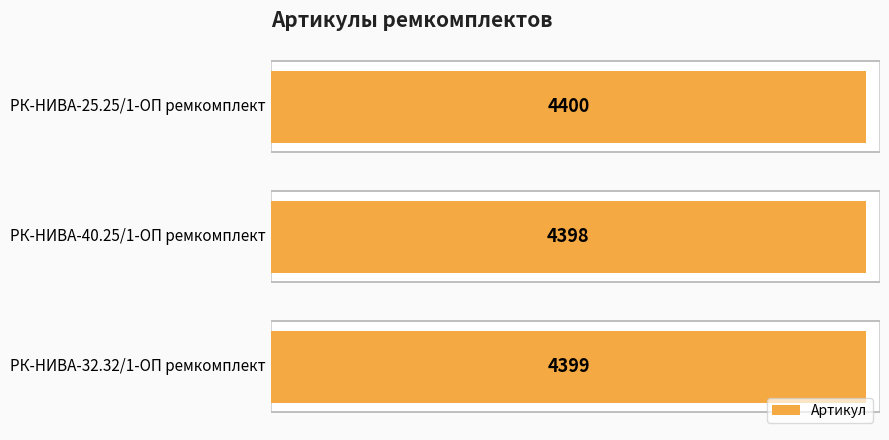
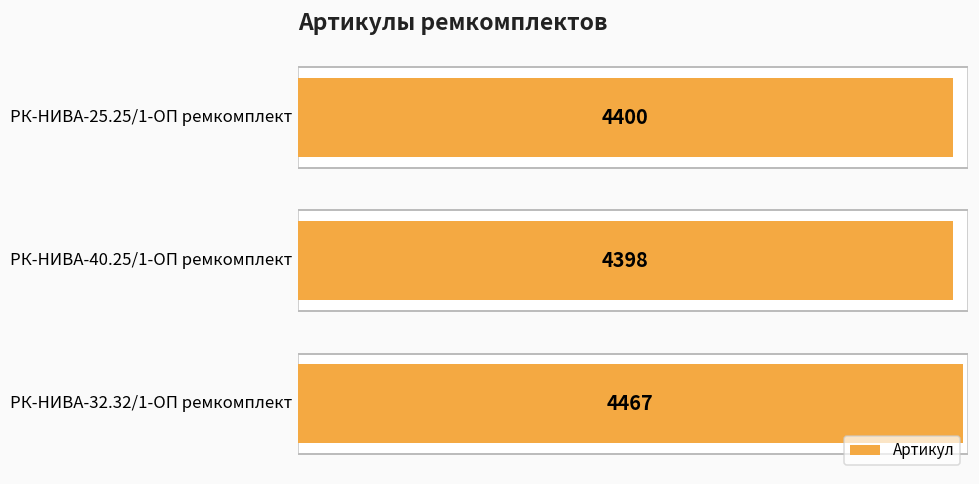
Артикул, РК-НИВА-32.32/1-ОП ремкомплект: 4399 -> 4467
